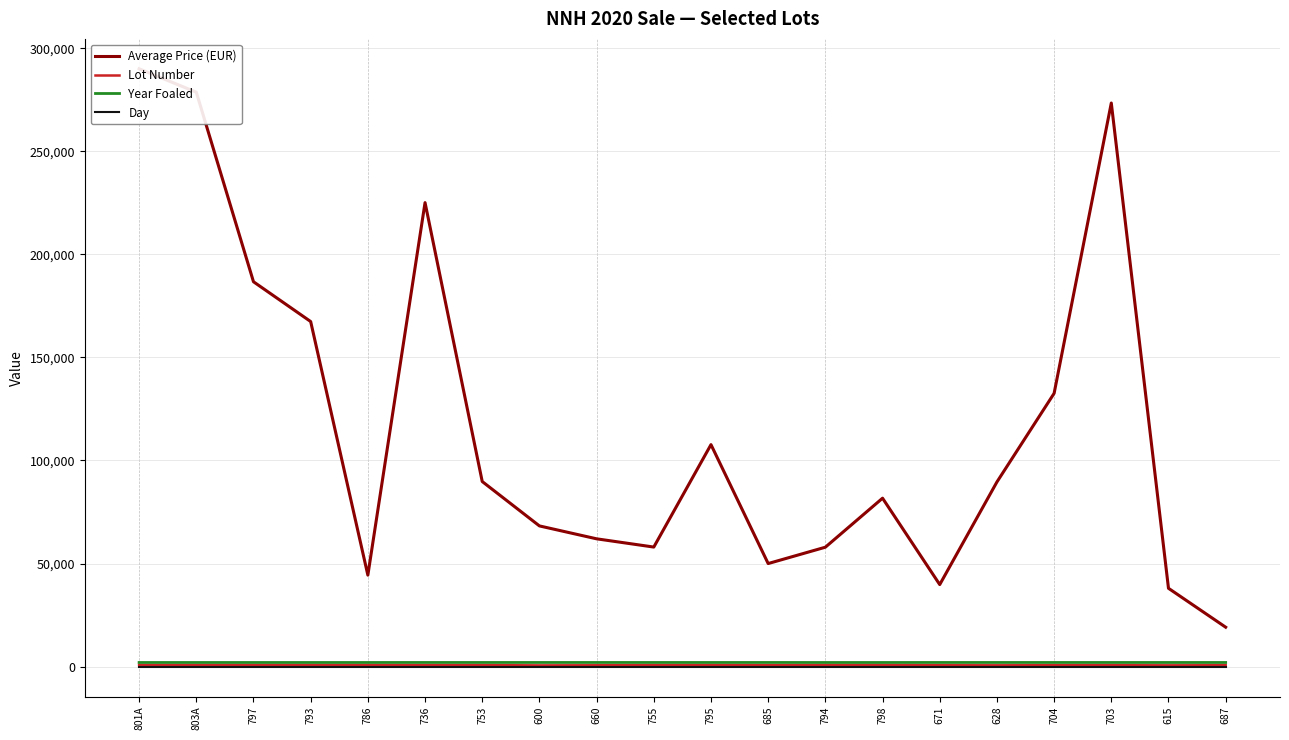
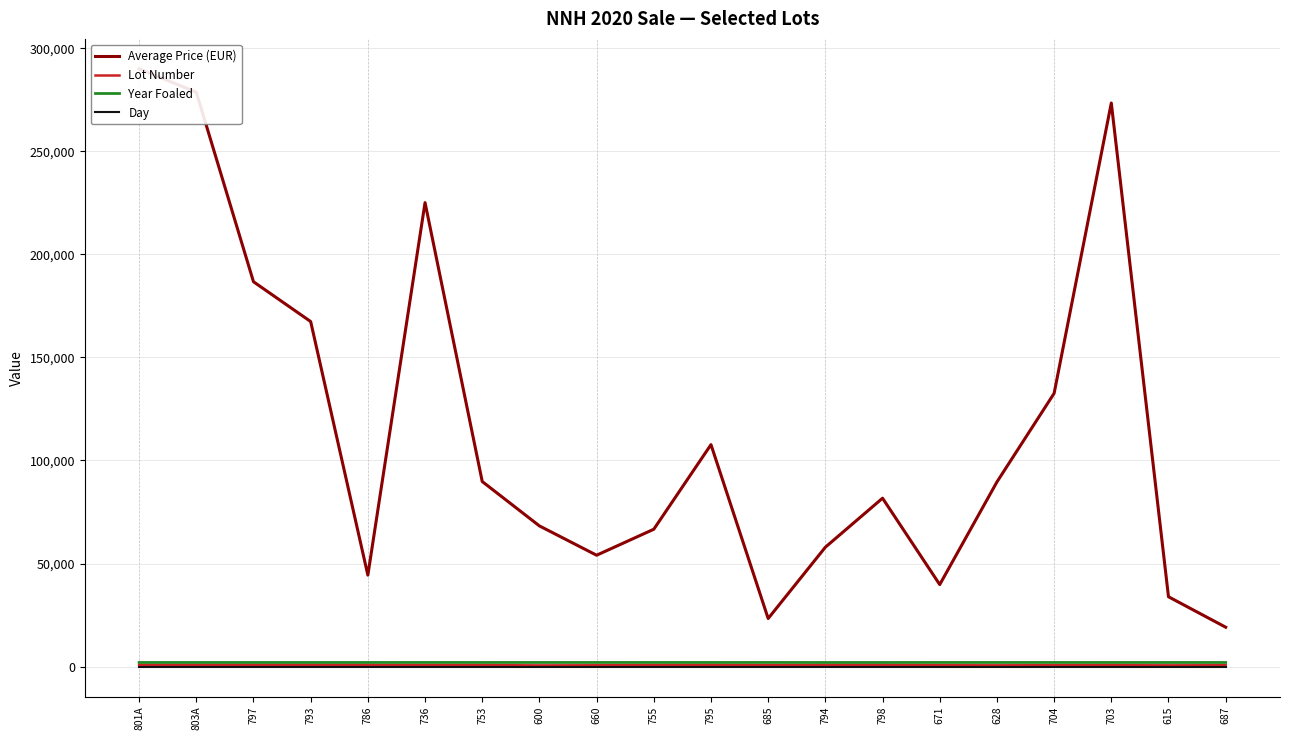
Average Price (EUR), 660: 62,000 -> 54,000
Average Price (EUR), 755: 58,000 -> 67,000
Average Price (EUR), 685: 50,000 -> 23,000
Average Price (EUR), 615: 38,000 -> 34,000
